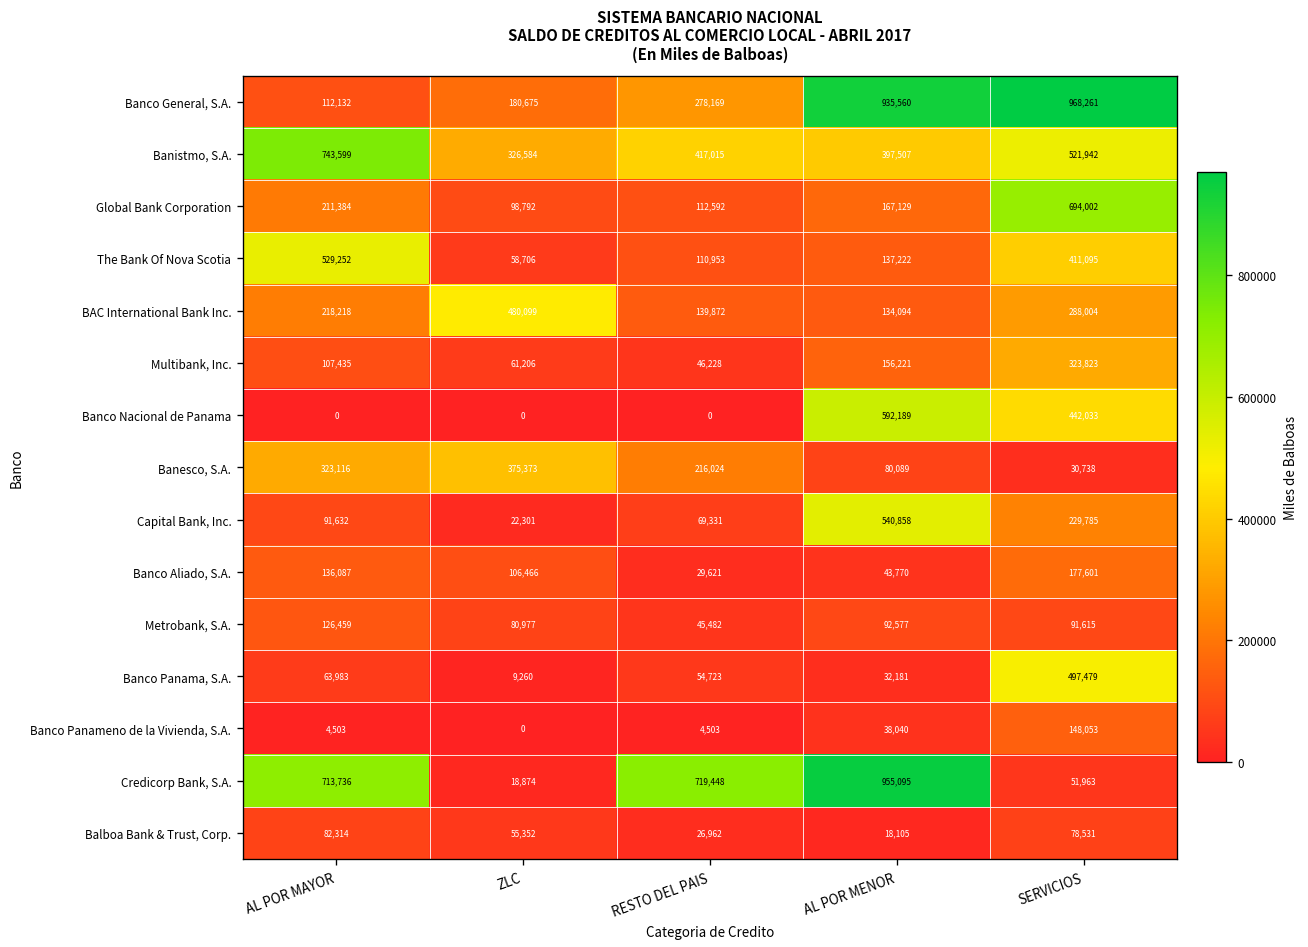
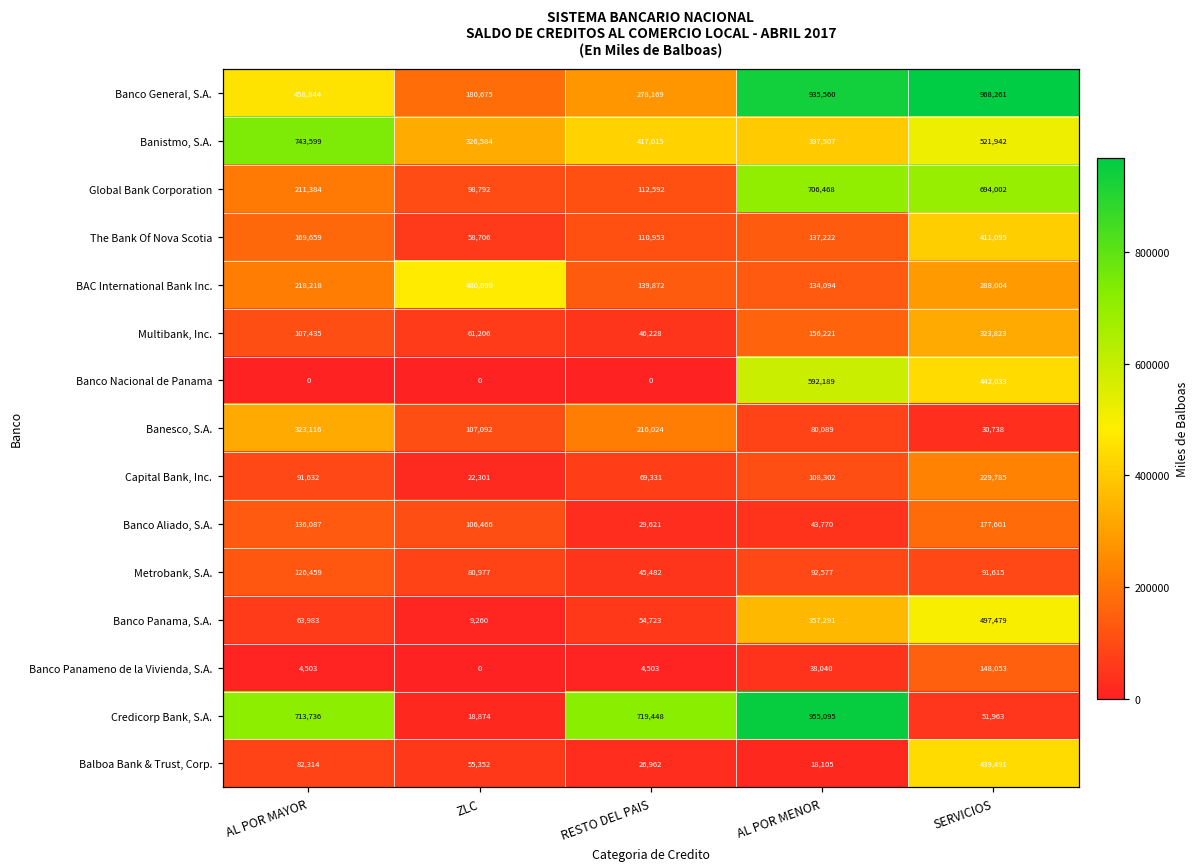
Banco General, S.A., AL POR MAYOR: 112,132 -> 458,844
Global Bank Corporation, AL POR MENOR: 167,129 -> 706,468
The Bank Of Nova Scotia, AL POR MAYOR: 529,252 -> 169,659
Banesco, S.A., ZLC: 375,373 -> 107,092
Capital Bank, Inc., AL POR MENOR: 540,858 -> 108,302
Banco Panama, S.A., AL POR MENOR: 32,181 -> 357,291
Balboa Bank & Trust, Corp., SERVICIOS: 78,531 -> 439,491
